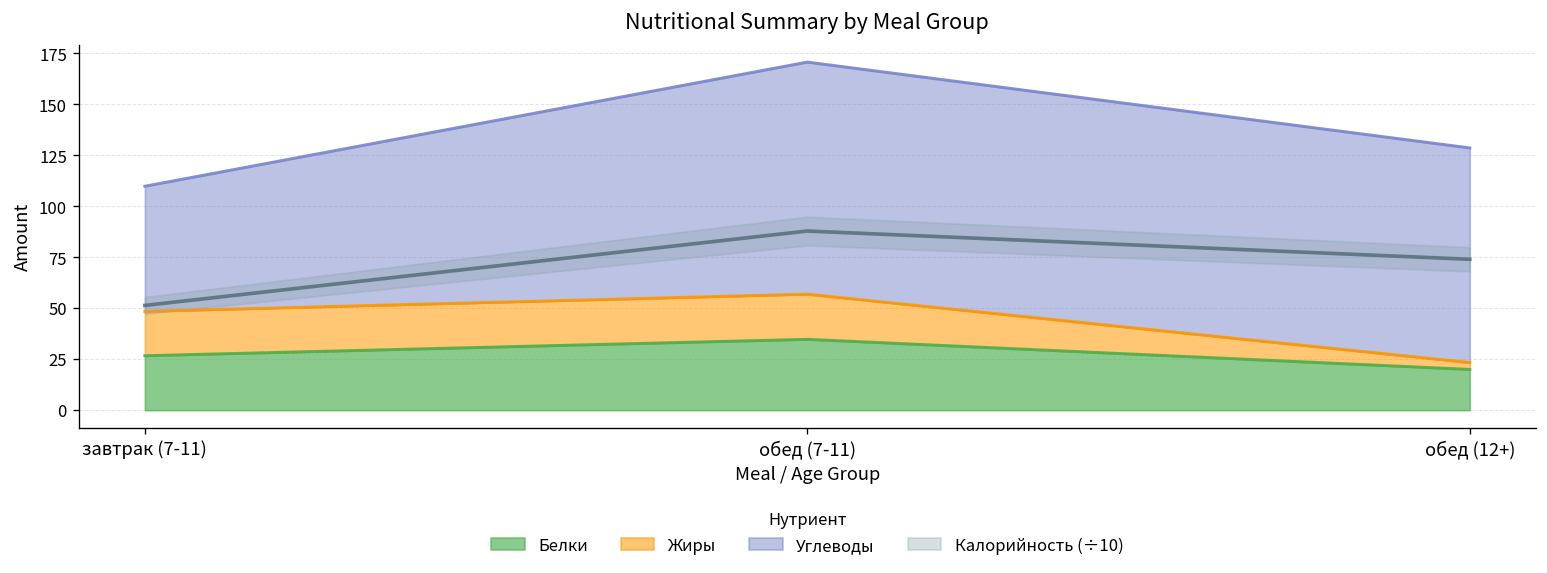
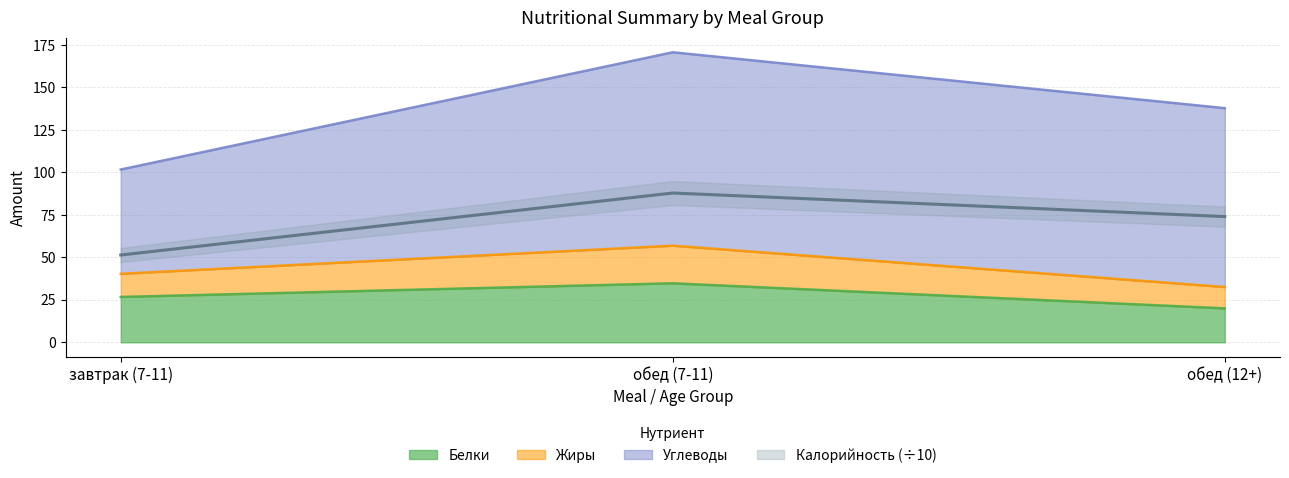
Жиры, завтрак (7-11): 22 -> 14
Жиры, обед (12+): 3 -> 13
